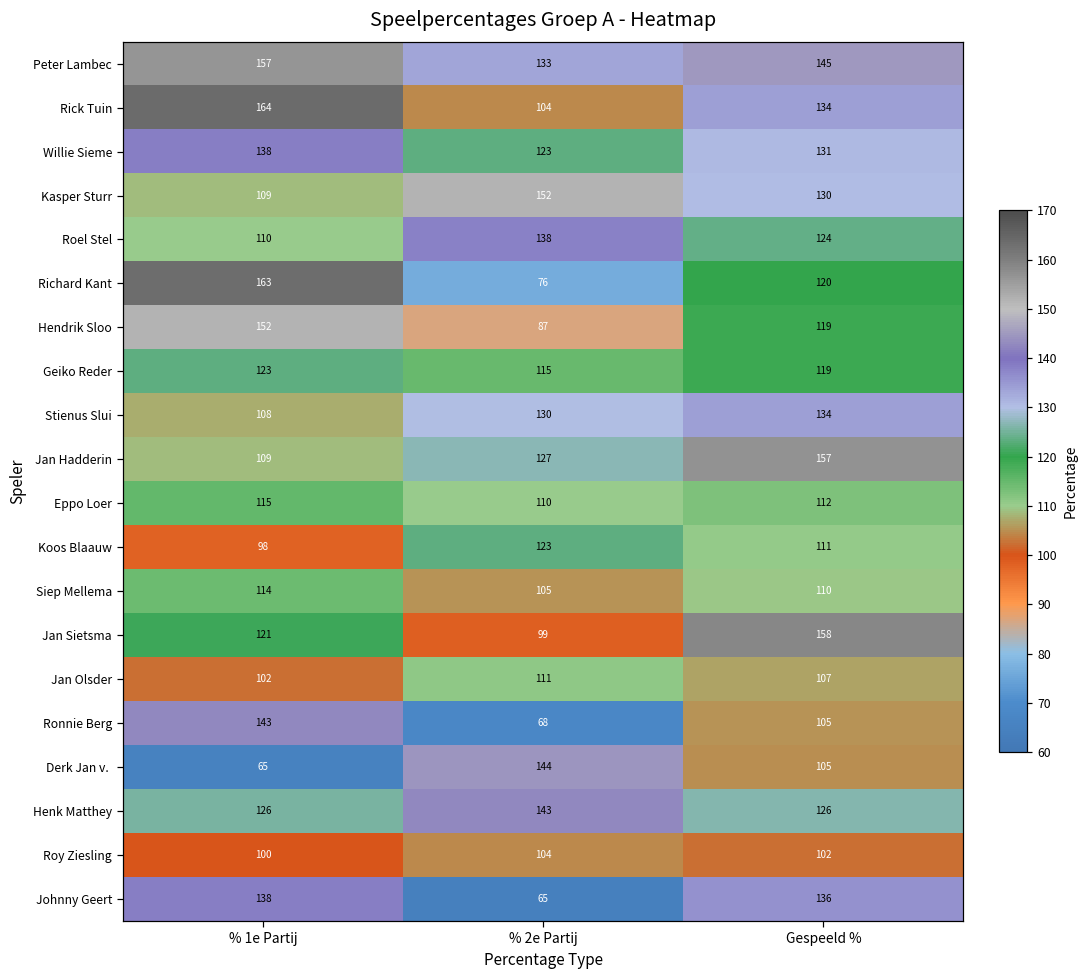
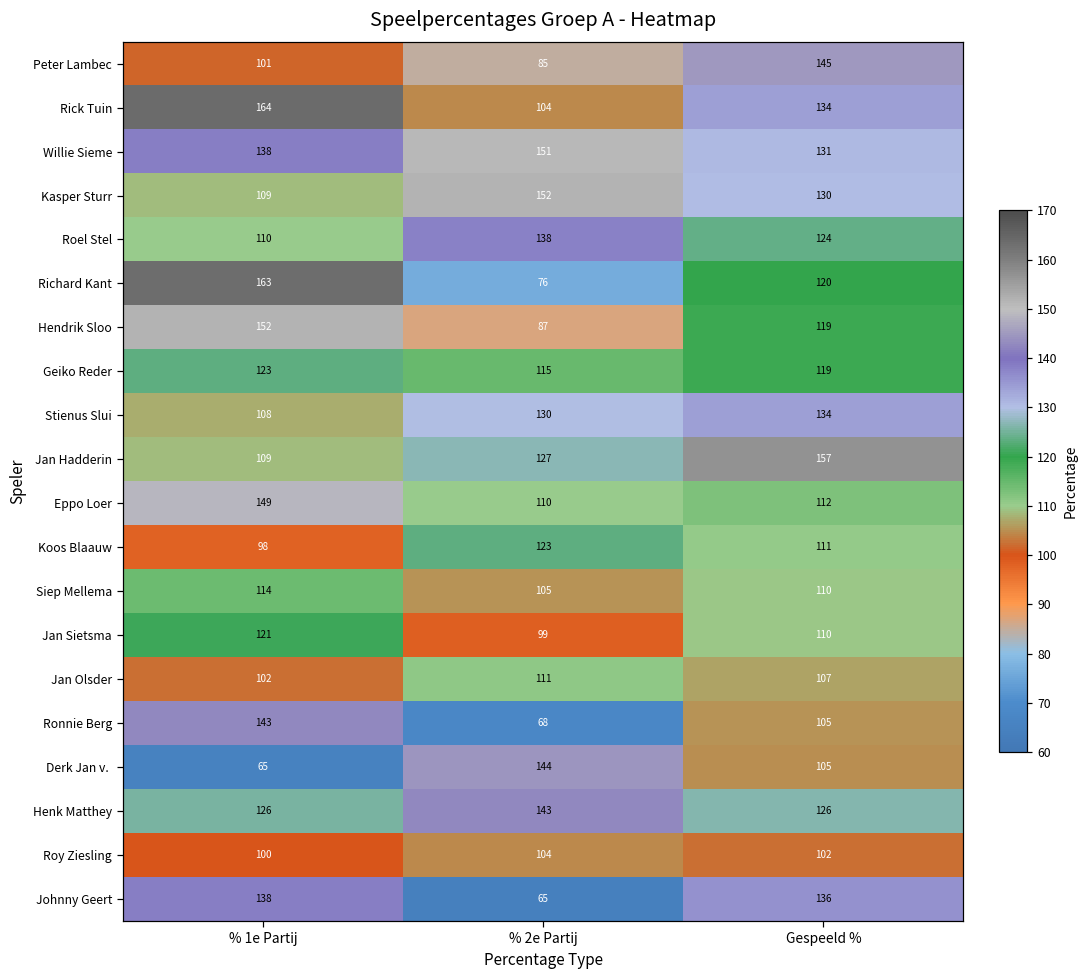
Peter Lambec, % 1e Partij: 157 -> 101
Peter Lambec, % 2e Partij: 133 -> 85
Willie Sieme, % 2e Partij: 123 -> 151
Eppo Loer, % 1e Partij: 115 -> 149
Jan Sietsma, Gespeeld %: 158 -> 110
